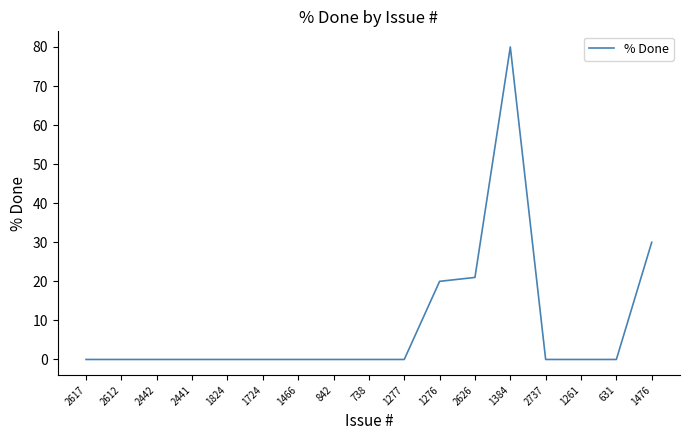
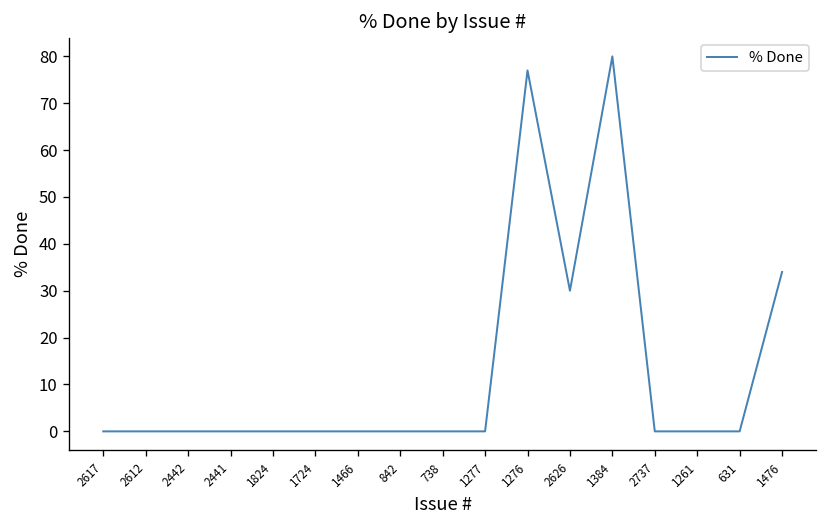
1276: 20 -> 77
2626: 21 -> 30
1476: 30 -> 34
